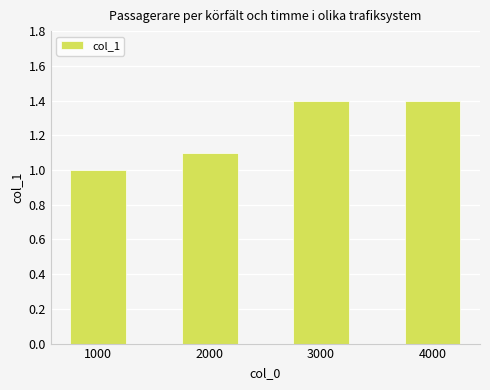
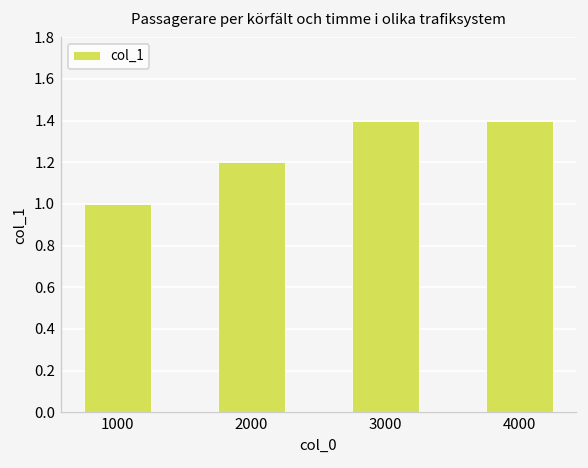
2000: 1.1 -> 1.2
